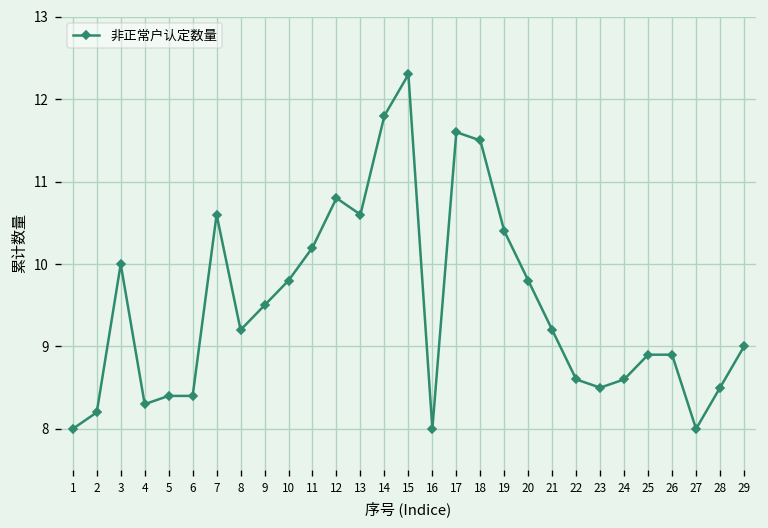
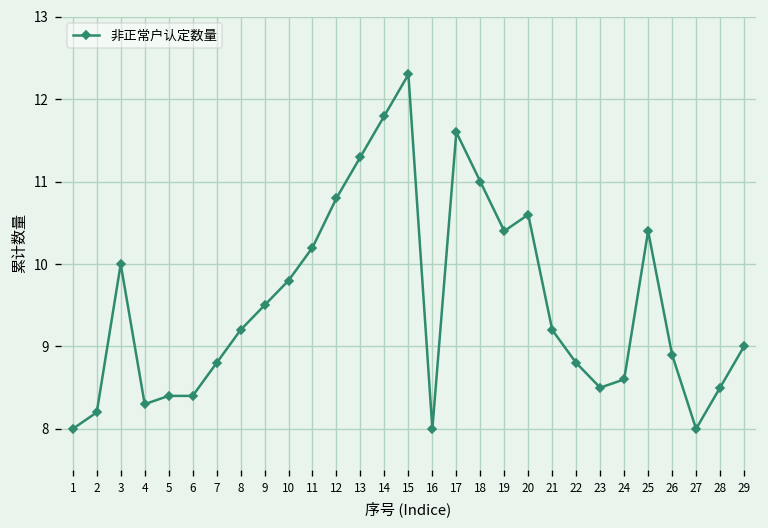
7: 10.6 -> 8.8
13: 10.6 -> 11.3
18: 11.5 -> 11.0
20: 9.8 -> 10.6
22: 8.6 -> 8.8
25: 8.9 -> 10.4
